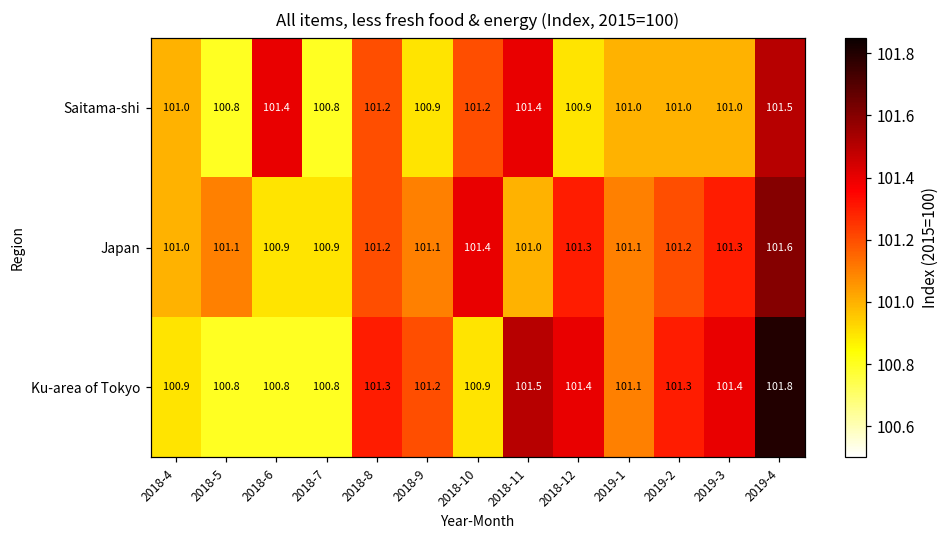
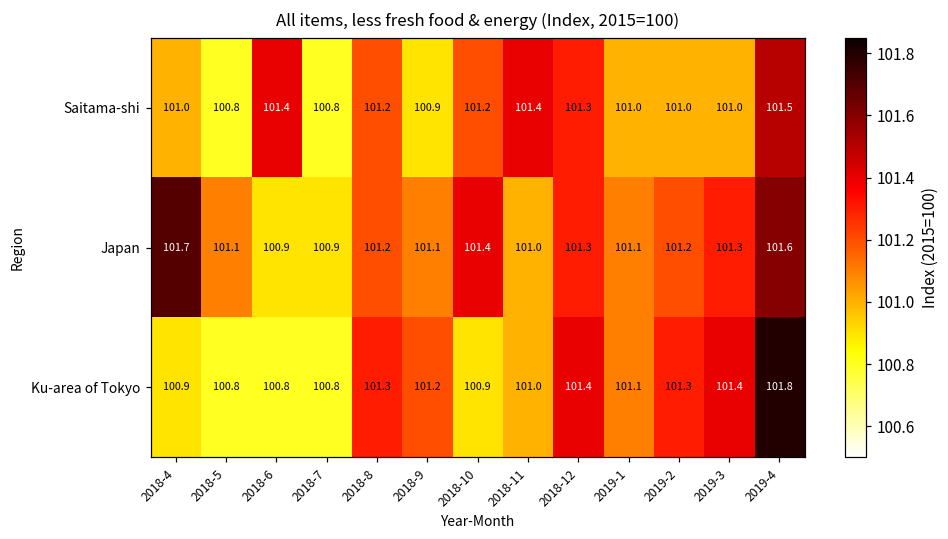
Saitama-shi, 2018-12: 100.9 -> 101.3
Japan, 2018-4: 101.0 -> 101.7
Ku-area of Tokyo, 2018-11: 101.5 -> 101.0
